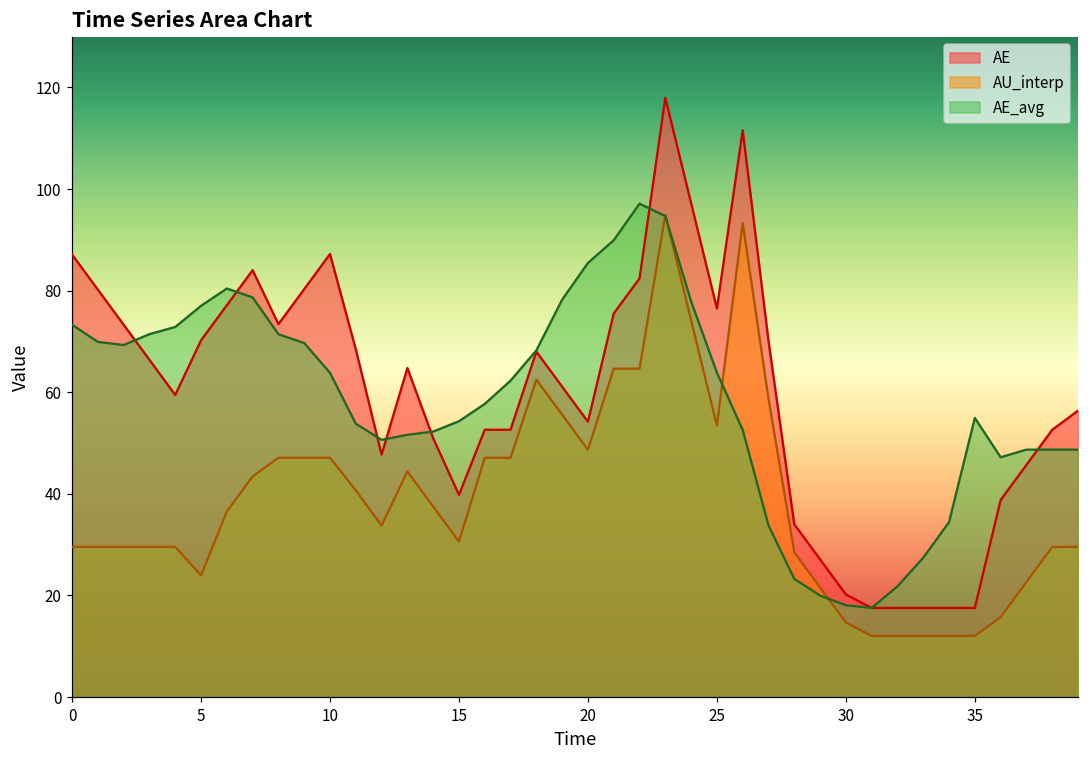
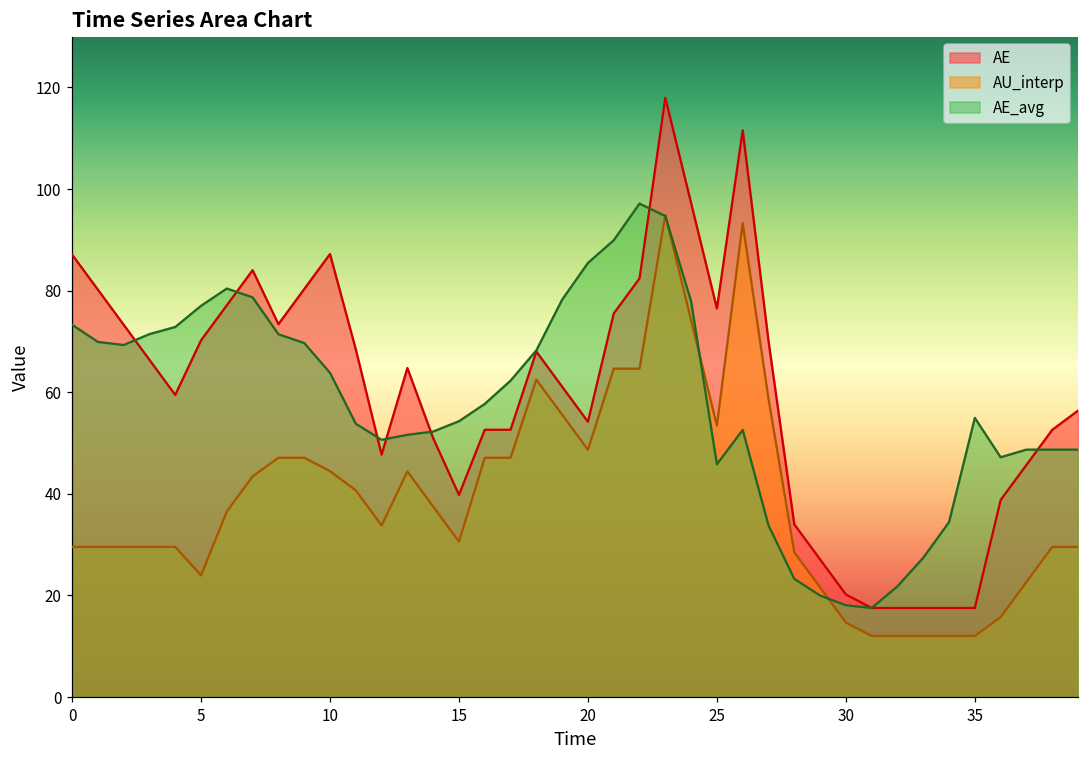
AU_interp, 10: 47 -> 44
AE_avg, 25: 64 -> 46
